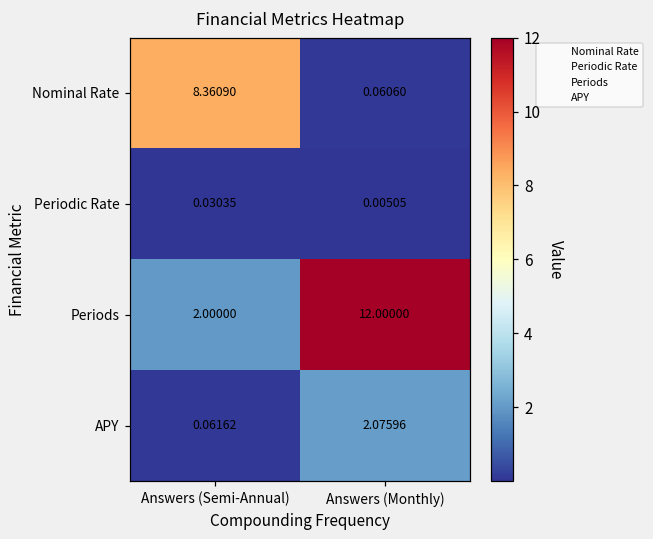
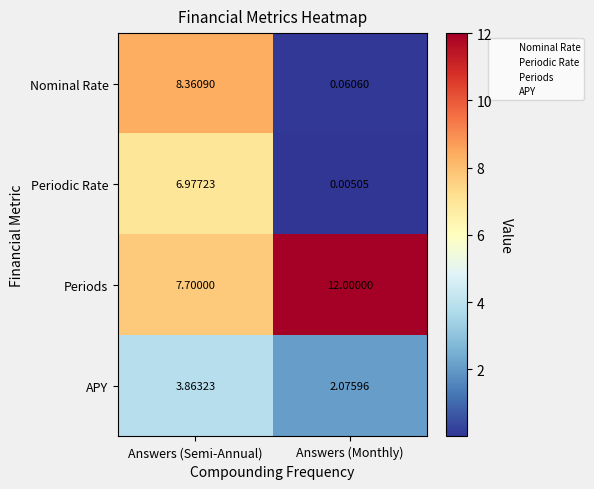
Periodic Rate, Answers (Semi-Annual): 0.03035 -> 6.97723
Periods, Answers (Semi-Annual): 2.00000 -> 7.70000
APY, Answers (Semi-Annual): 0.06162 -> 3.86323
